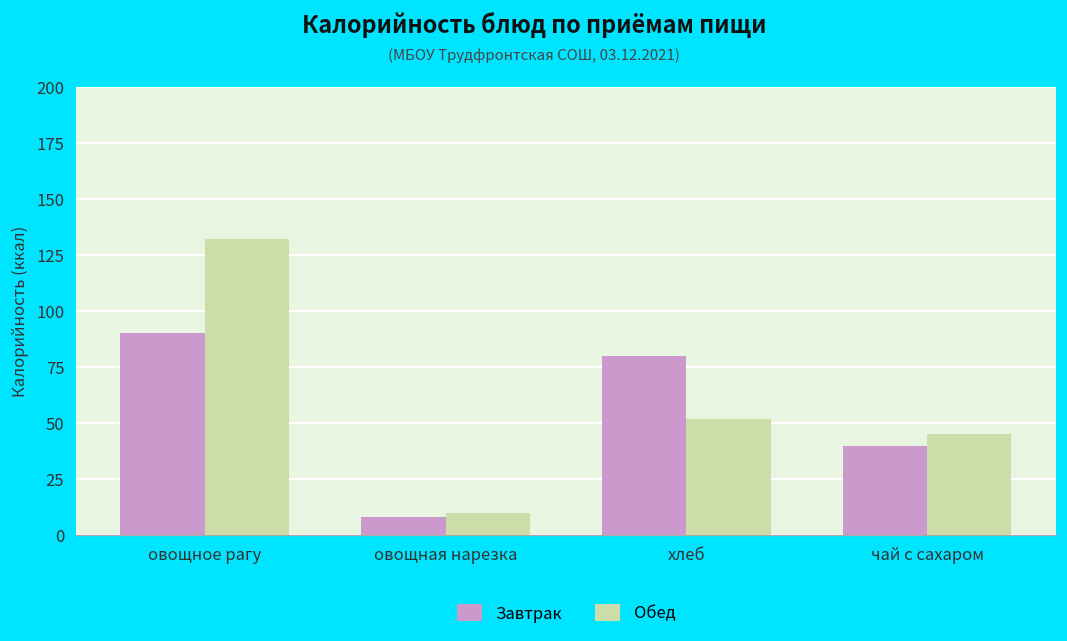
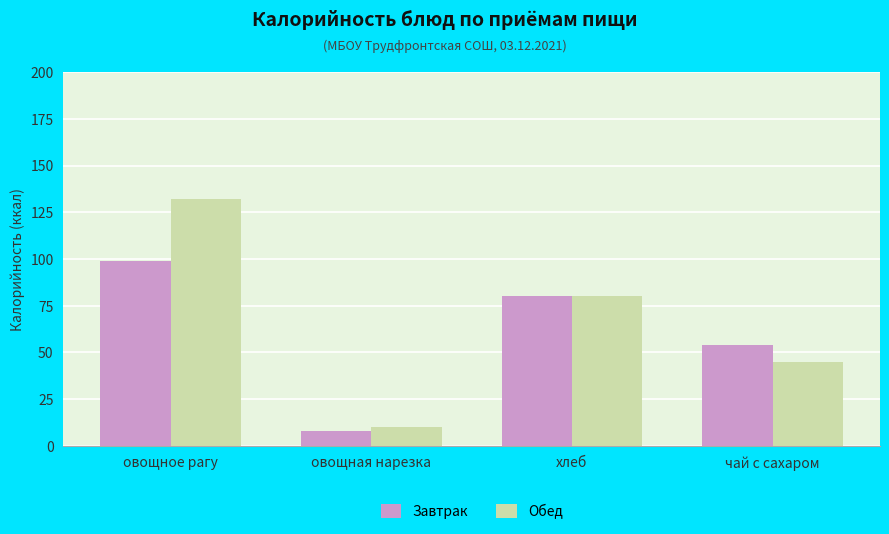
Завтрак, овощное рагу: 90 -> 99
Обед, хлеб: 52 -> 80
Завтрак, чай с сахаром: 40 -> 54
